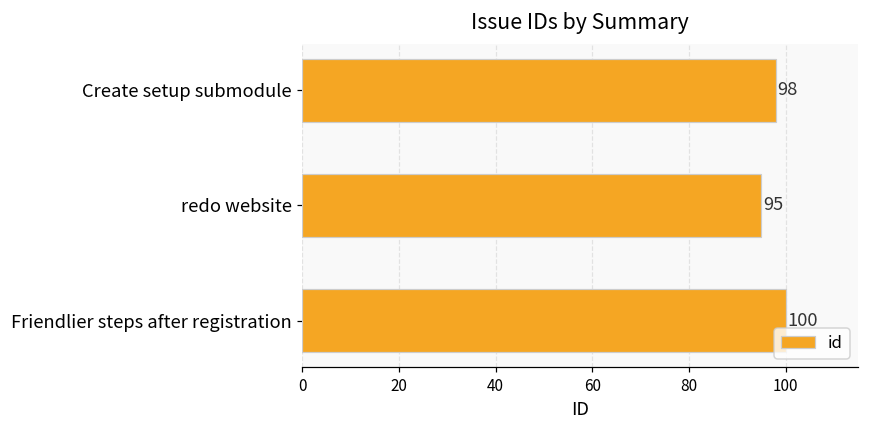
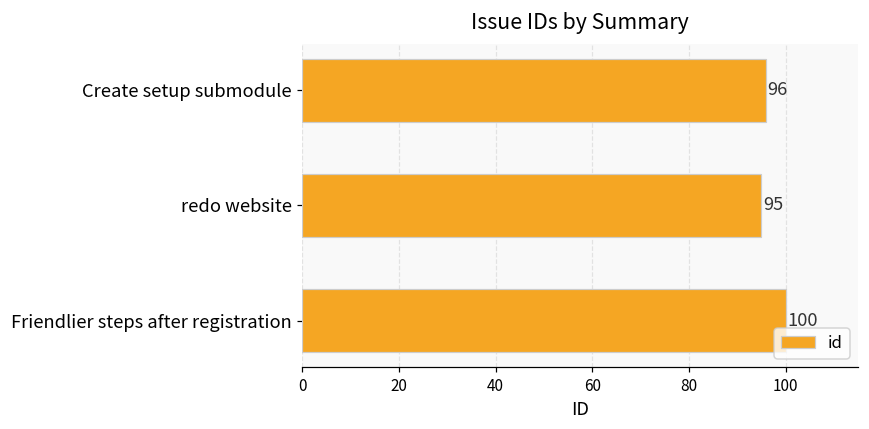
Create setup submodule: 98 -> 96
